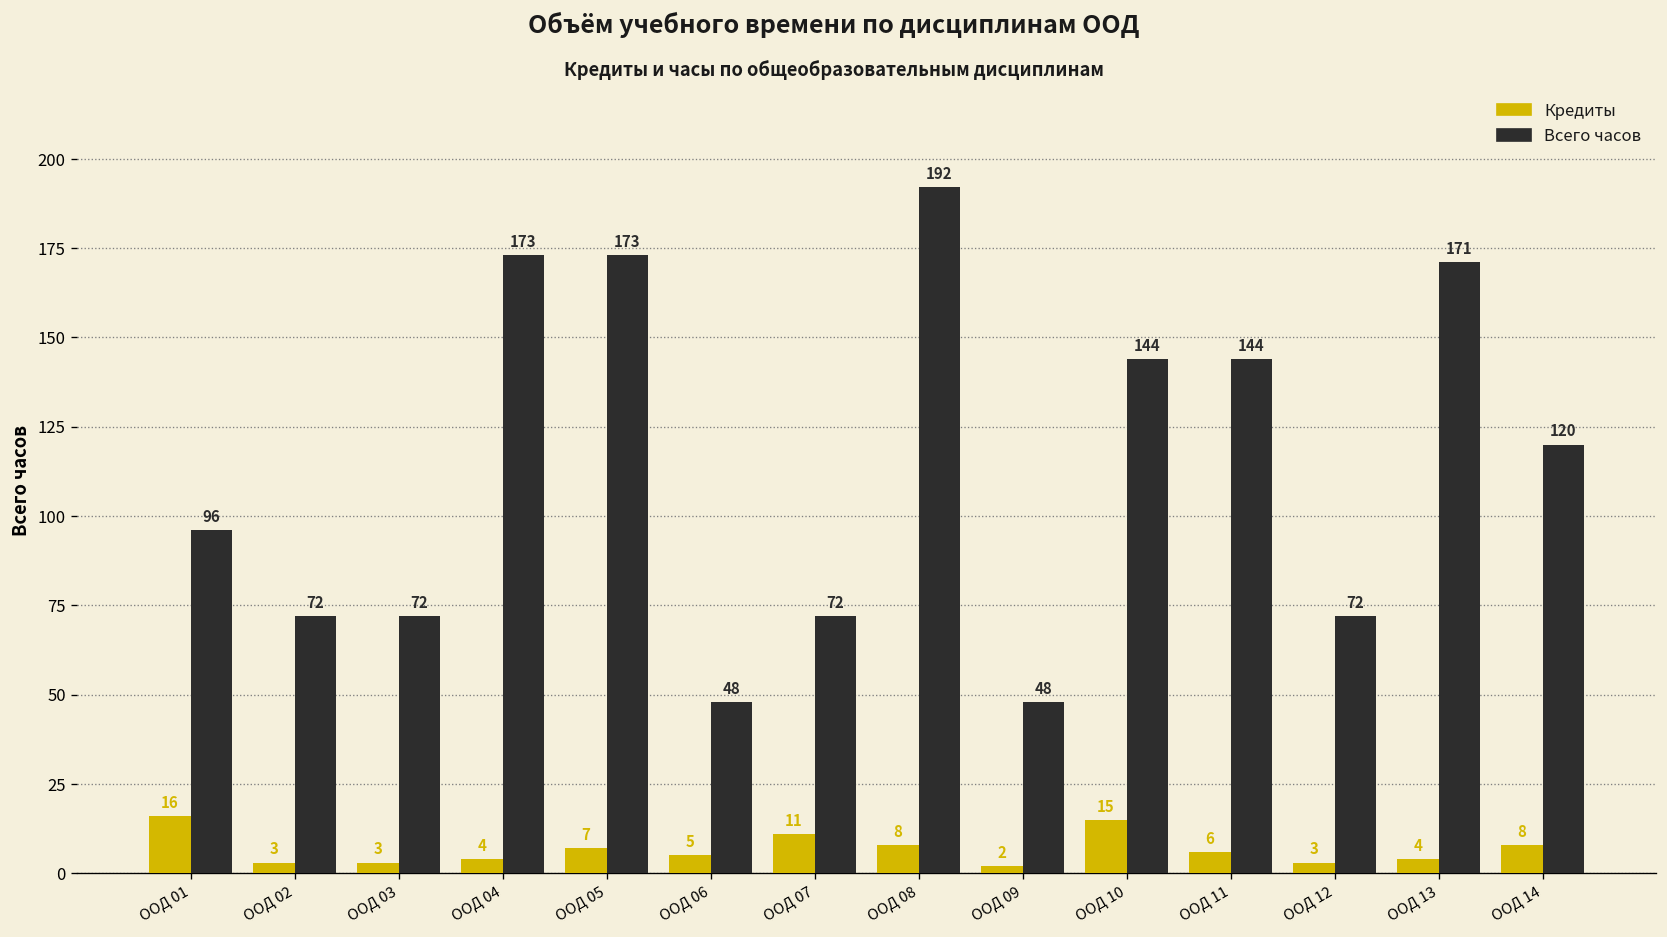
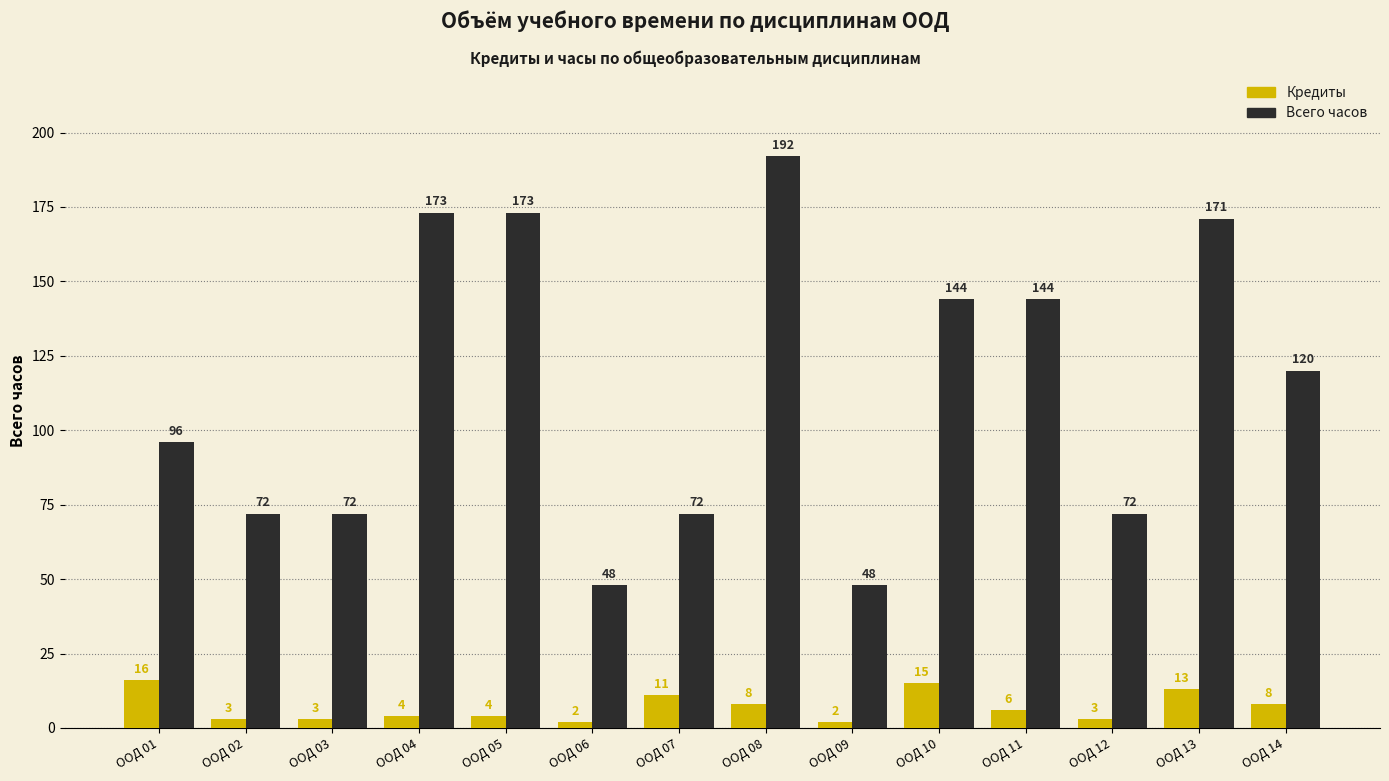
Кредиты, ООД 05: 7 -> 4
Кредиты, ООД 06: 5 -> 2
Кредиты, ООД 13: 4 -> 13
